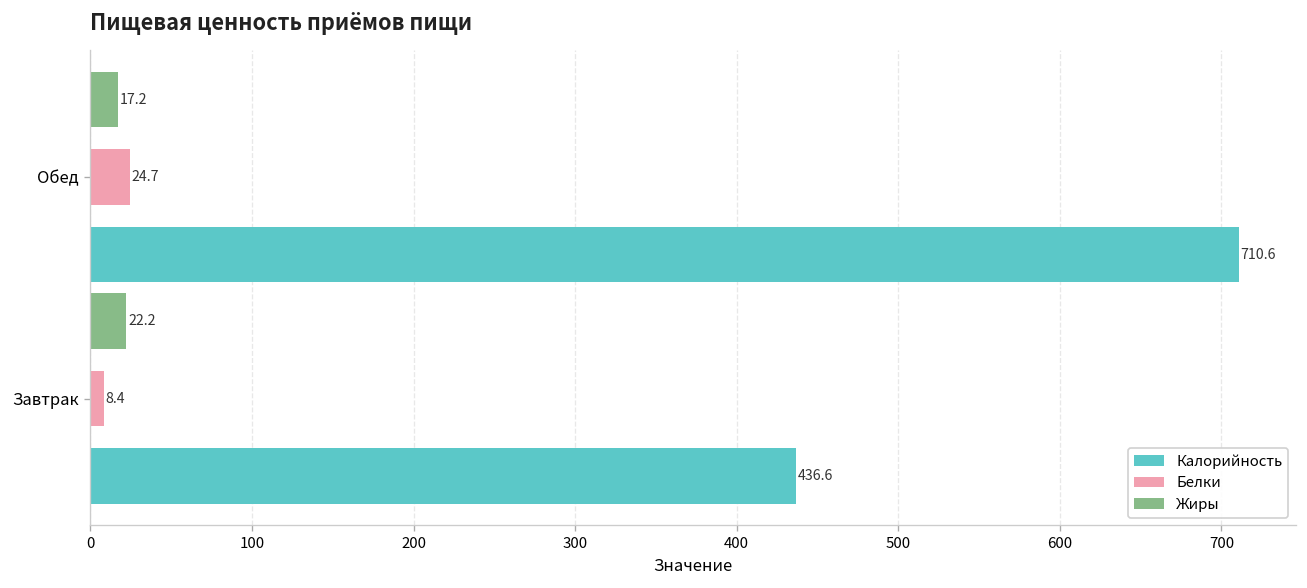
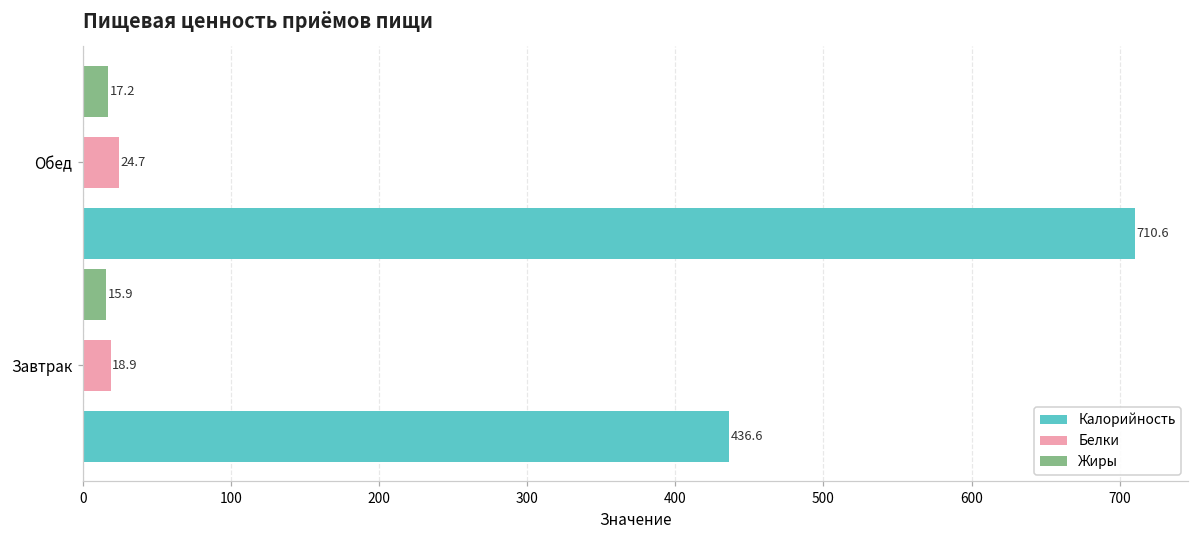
Жиры, Завтрак: 22.2 -> 15.9
Белки, Завтрак: 8.4 -> 18.9
